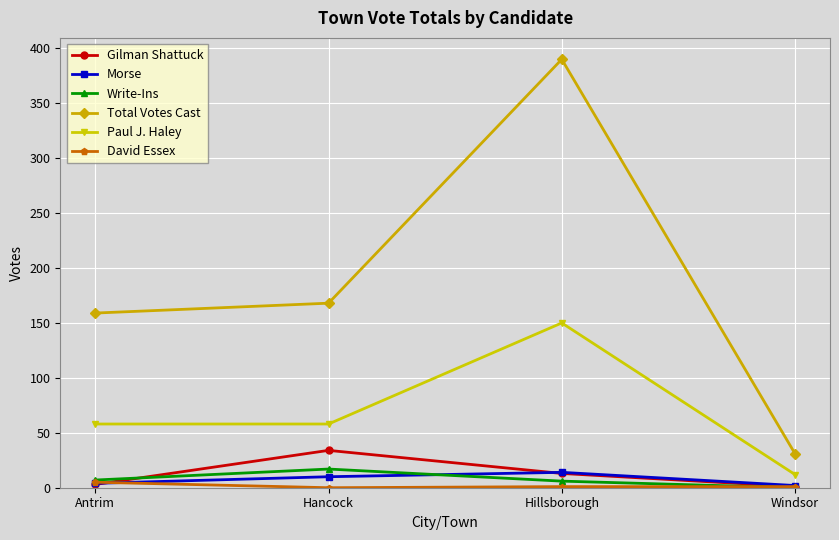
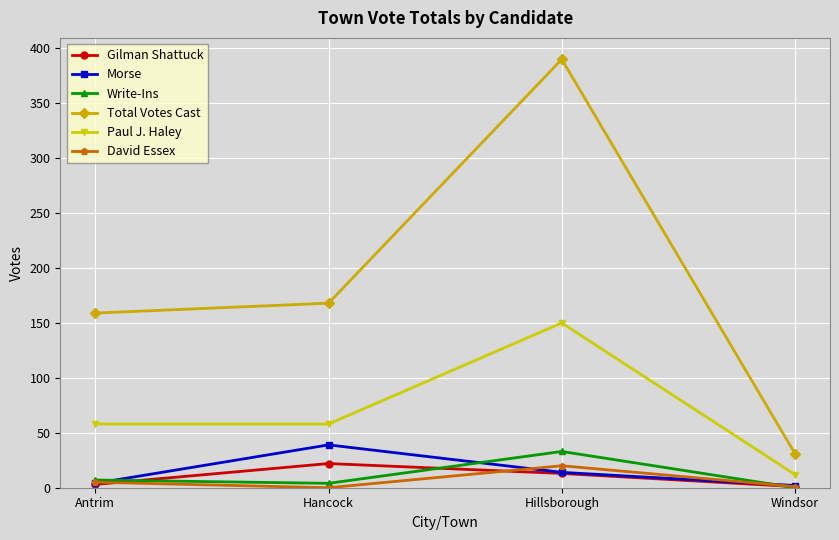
Gilman Shattuck, Hancock: 34 -> 22
Morse, Hancock: 10 -> 39
Write-Ins, Hancock: 17 -> 4
Write-Ins, Hillsborough: 6 -> 33
David Essex, Hillsborough: 1 -> 20
